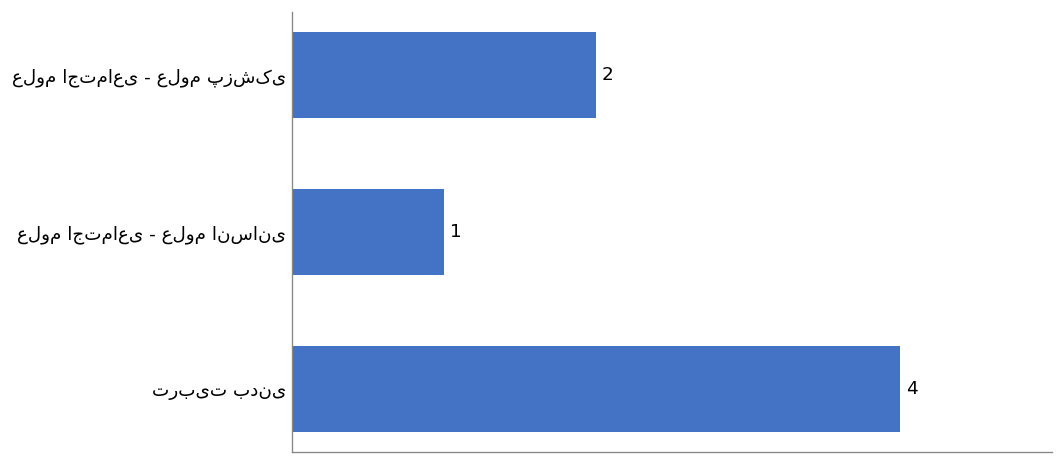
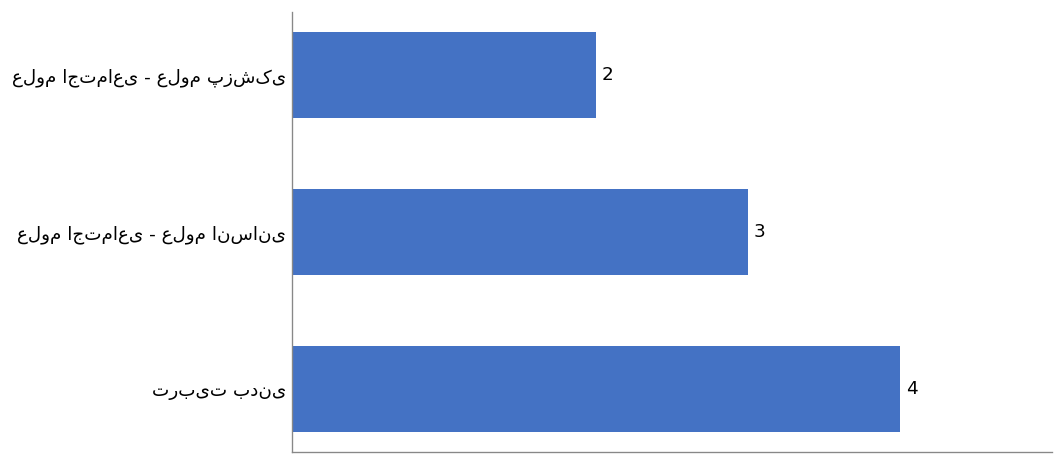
علوم اجتماعی - علوم انسانی: 1 -> 3
